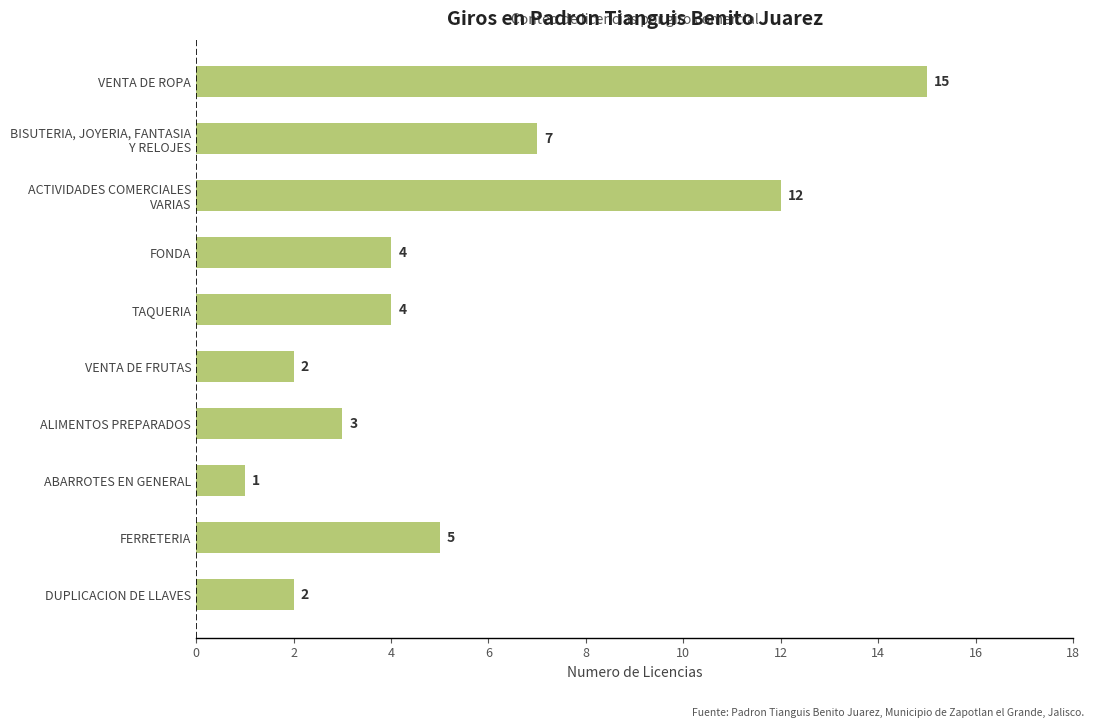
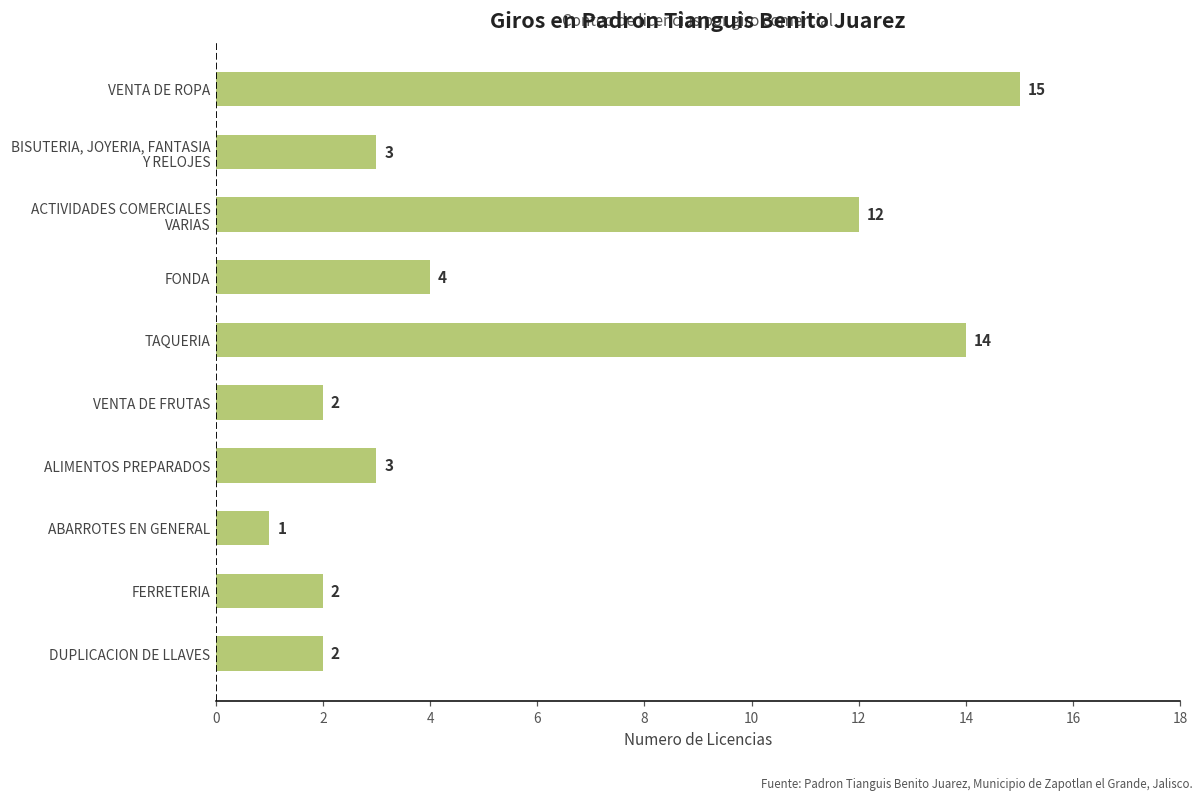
BISUTERIA, JOYERIA, FANTASIA Y RELOJES: 7 -> 3
TAQUERIA: 4 -> 14
FERRETERIA: 5 -> 2
